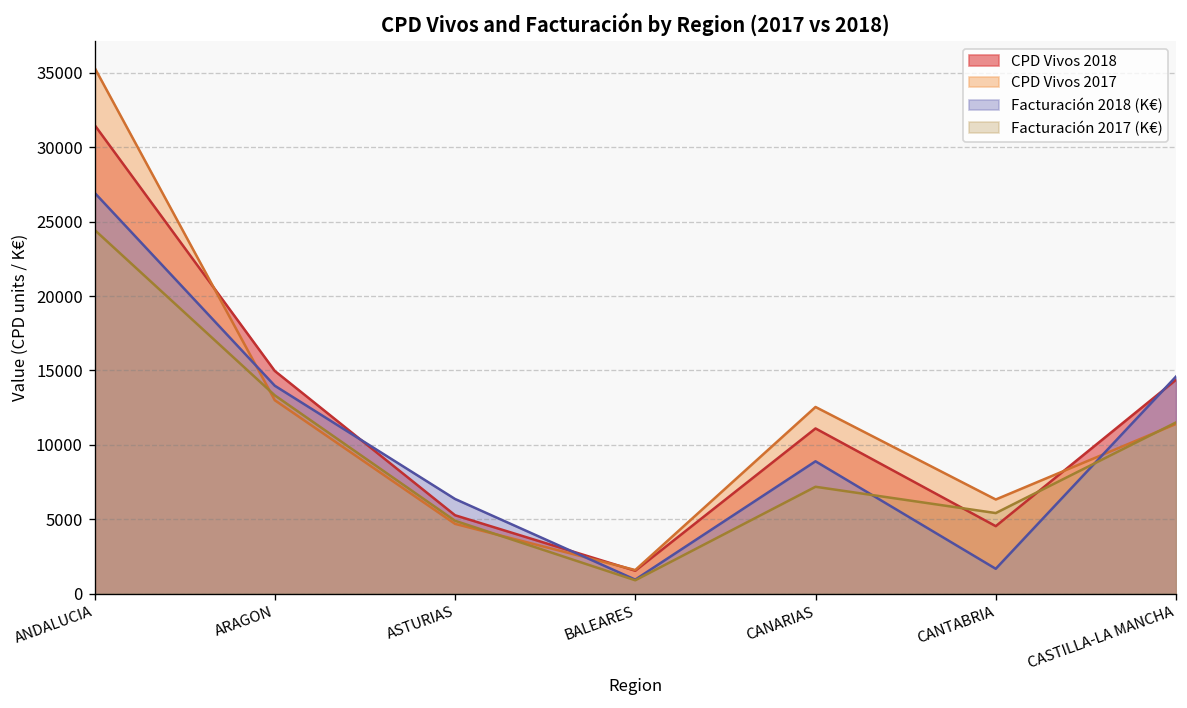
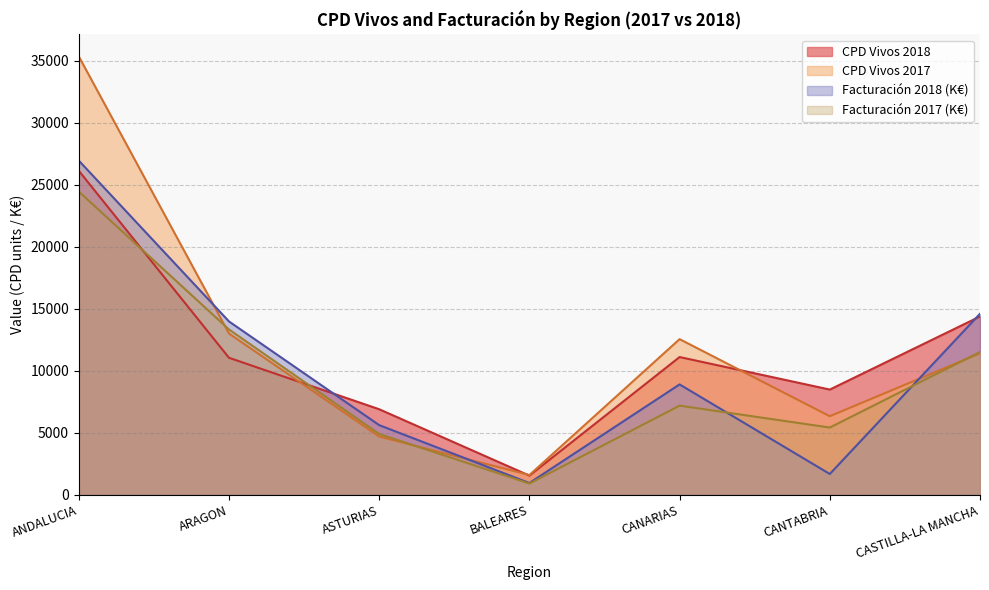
CPD Vivos 2018, ANDALUCIA: 31500 -> 26100
CPD Vivos 2018, ARAGON: 15000 -> 11000
CPD Vivos 2018, ASTURIAS: 5300 -> 6900
Facturación 2018 (K€), ASTURIAS: 6400 -> 5600
CPD Vivos 2018, CANTABRIA: 4500 -> 8500
